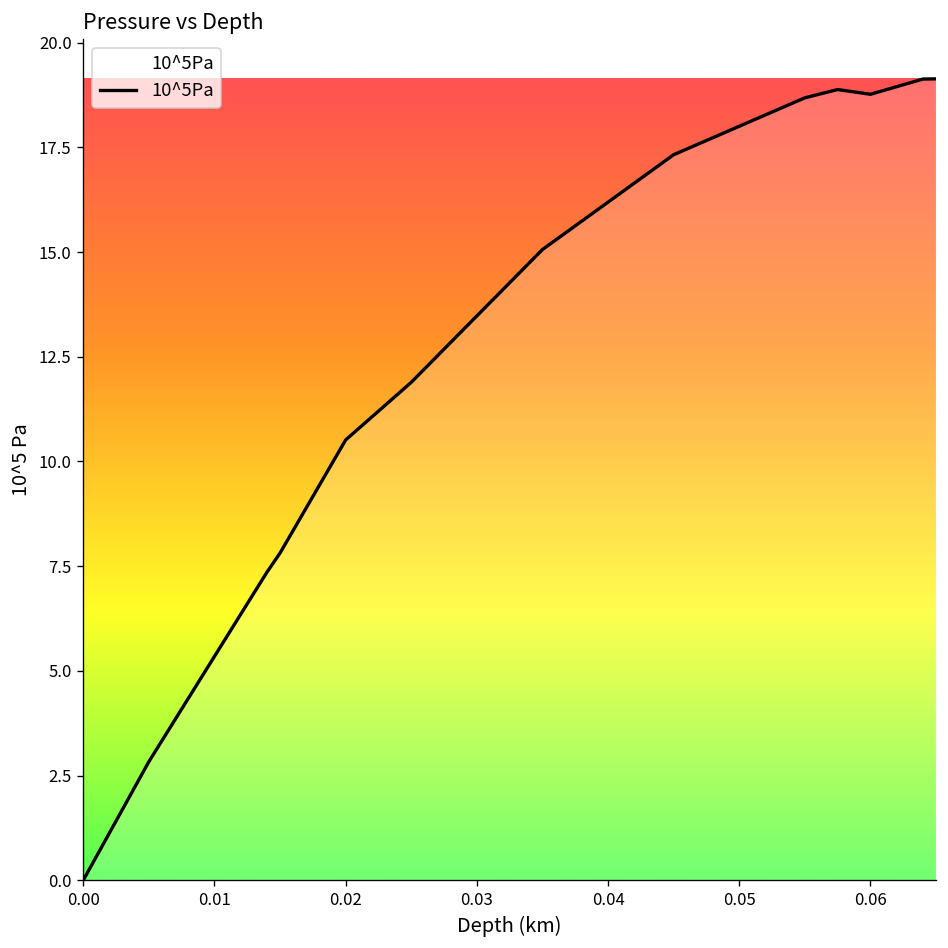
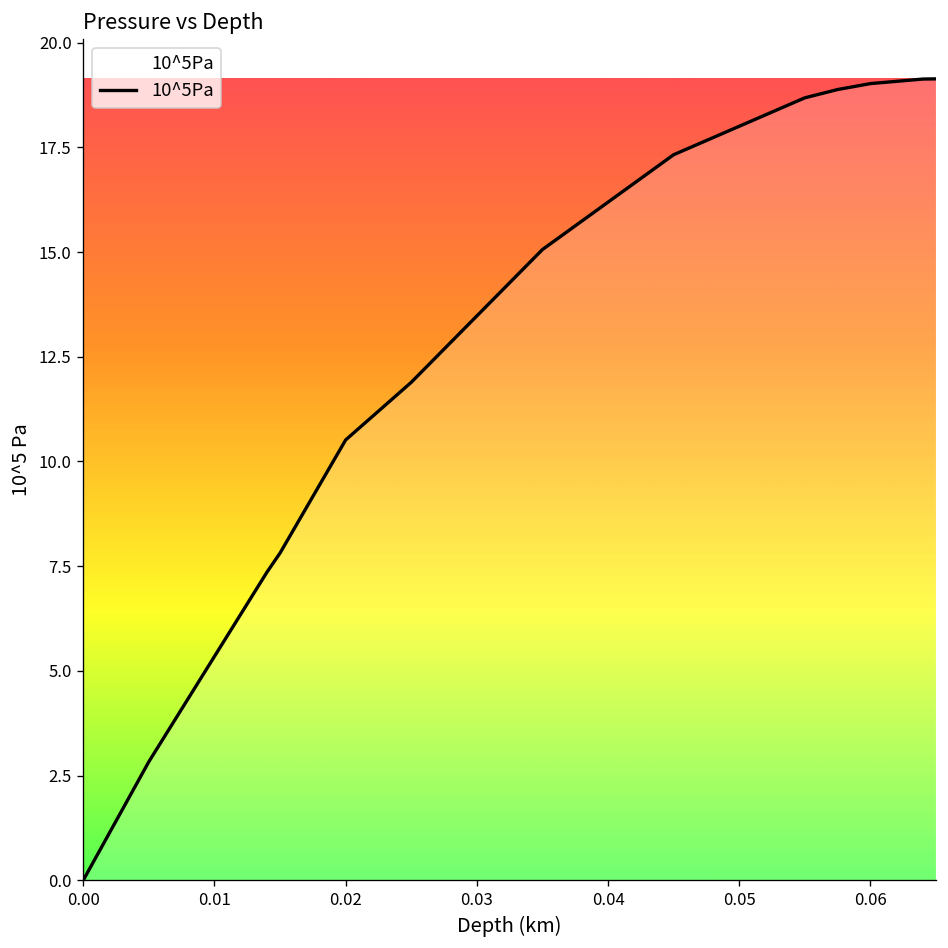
0.06: 18.8 -> 19.0
